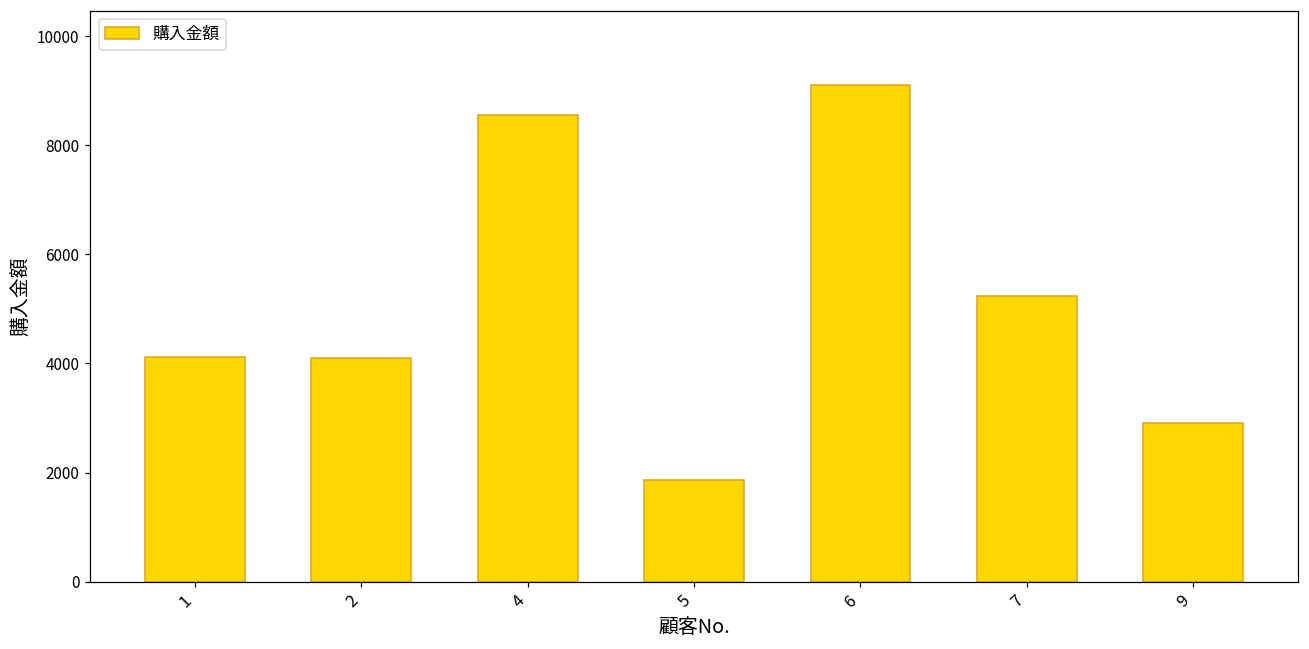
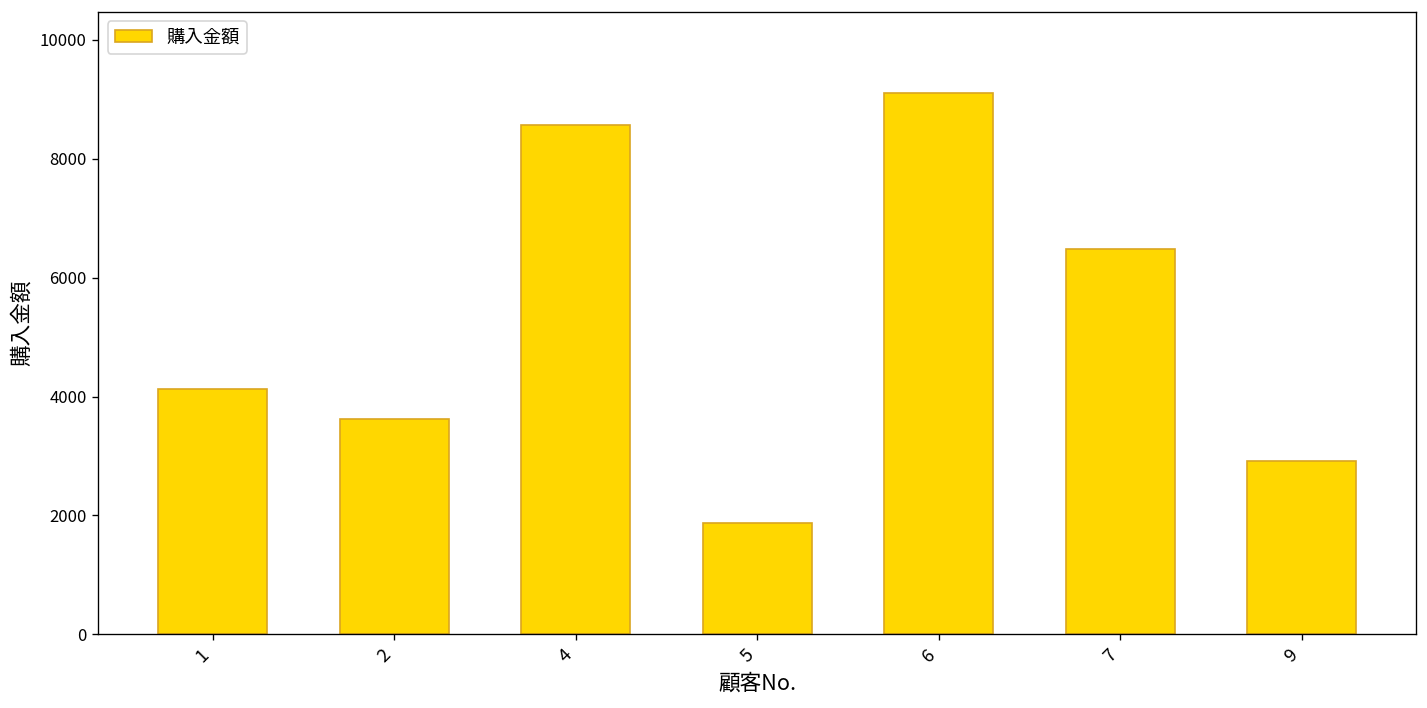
2: 4100 -> 3600
7: 5200 -> 6500
